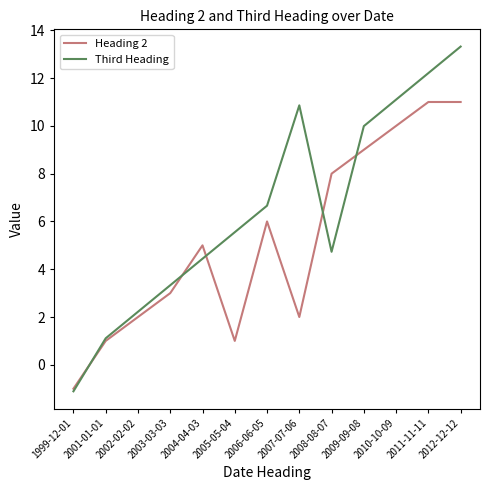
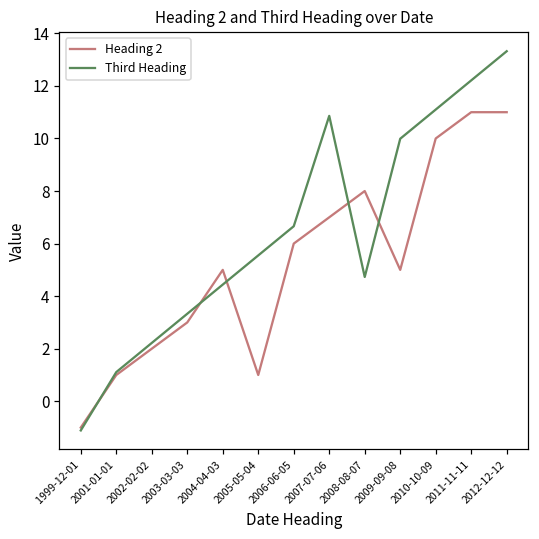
Heading 2, 2007-07-06: 2 -> 7
Heading 2, 2009-09-08: 9 -> 5
